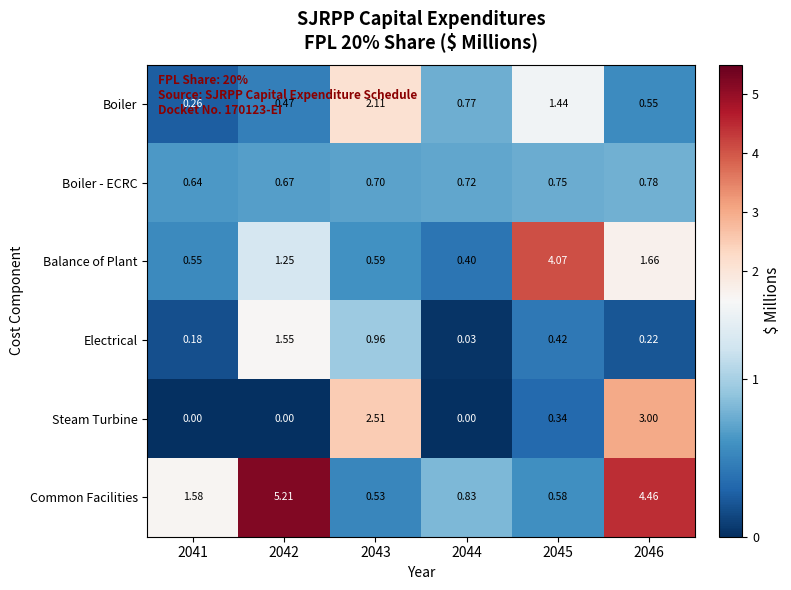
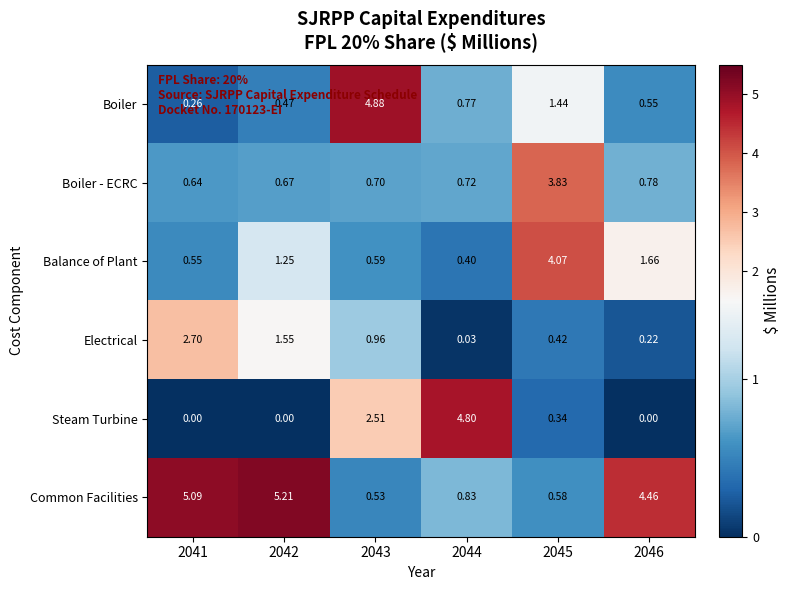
Boiler, 2043: 2.11 -> 4.88
Boiler - ECRC, 2045: 0.75 -> 3.83
Electrical, 2041: 0.18 -> 2.70
Steam Turbine, 2044: 0.00 -> 4.80
Steam Turbine, 2046: 3.00 -> 0.00
Common Facilities, 2041: 1.58 -> 5.09
